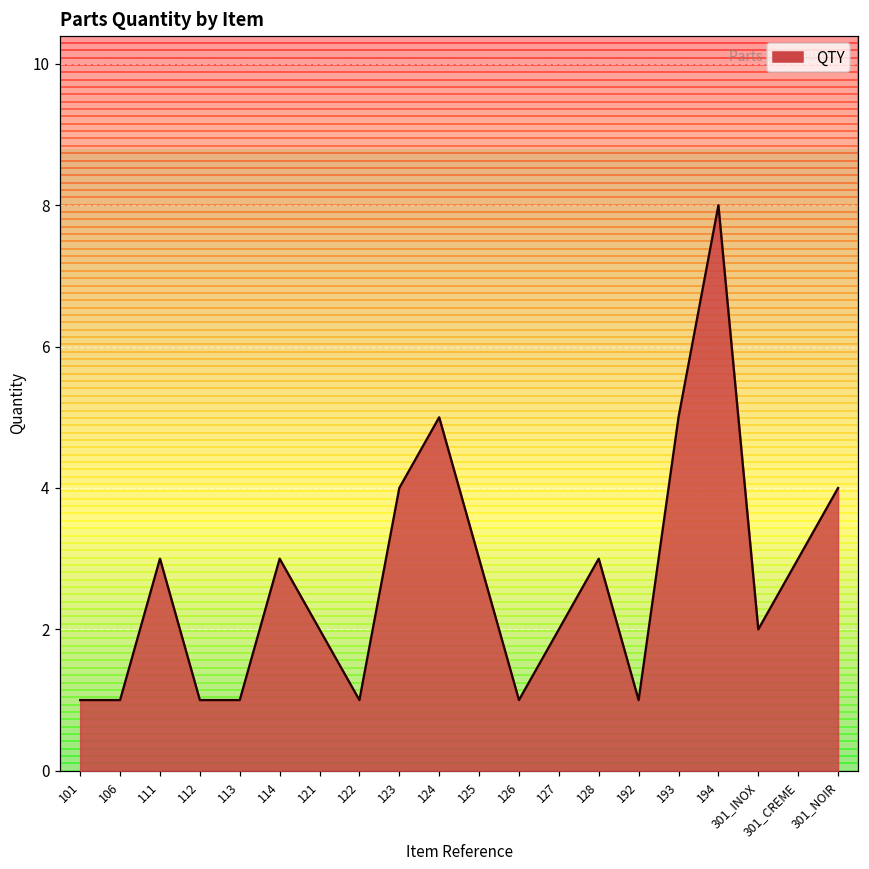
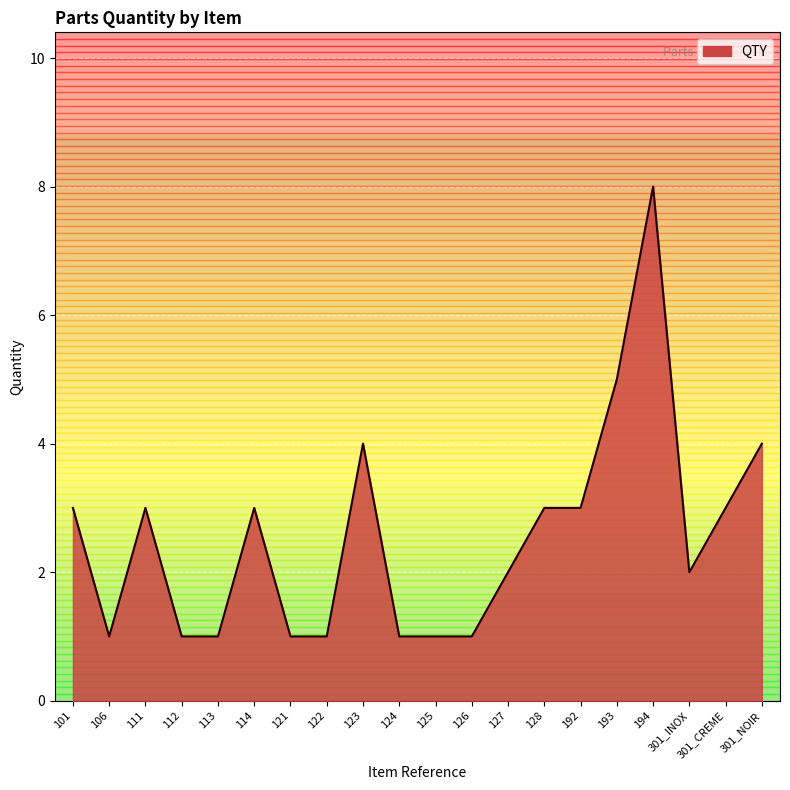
QTY, 101: 1 -> 3
QTY, 121: 2 -> 1
QTY, 124: 5 -> 1
QTY, 125: 3 -> 1
QTY, 192: 1 -> 3
